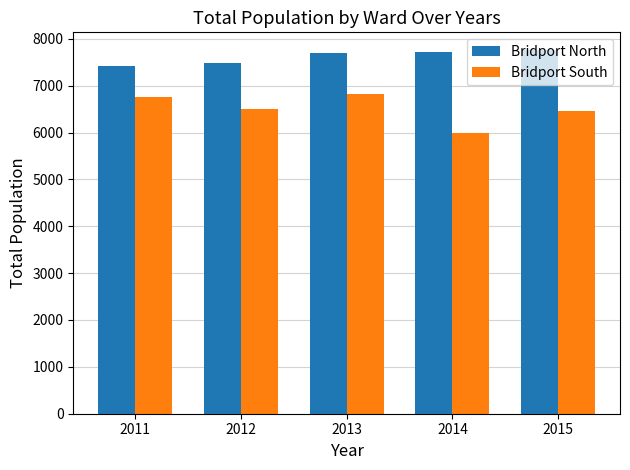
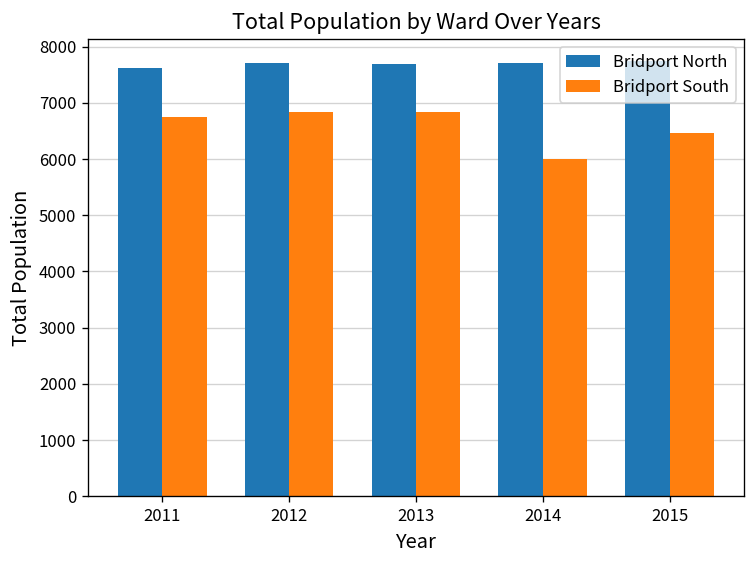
Bridport North, 2011: 7400 -> 7600
Bridport North, 2012: 7500 -> 7700
Bridport South, 2012: 6500 -> 6800
